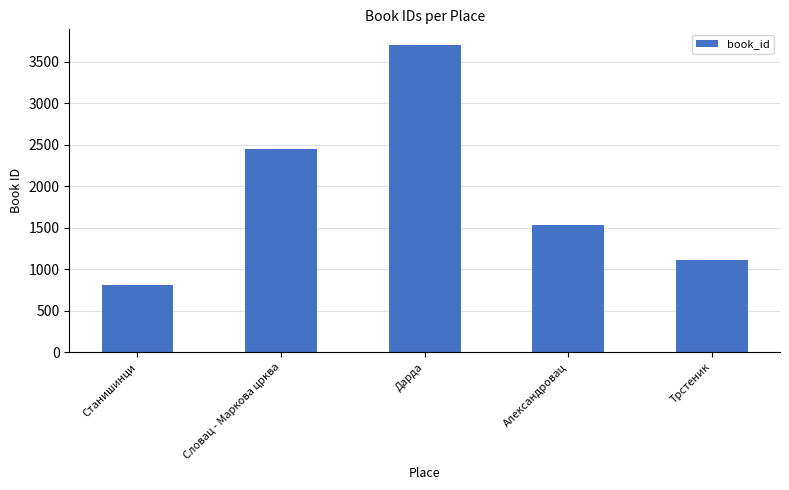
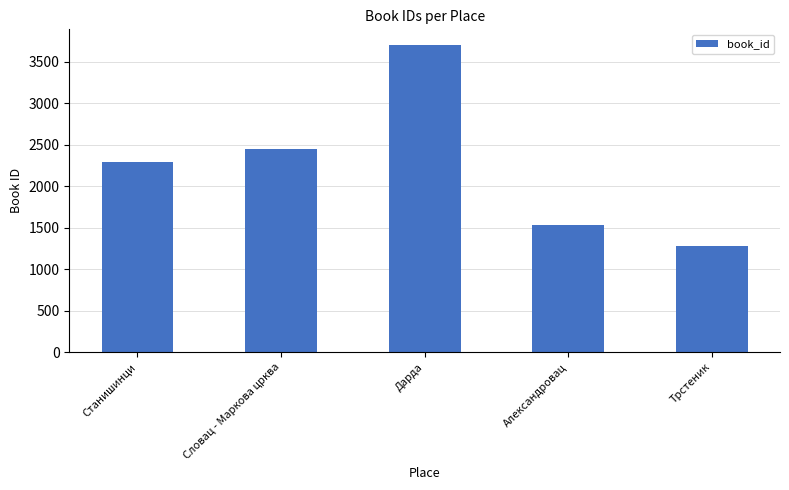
Станишинци: 800 -> 2300
Трстеник: 1100 -> 1300
